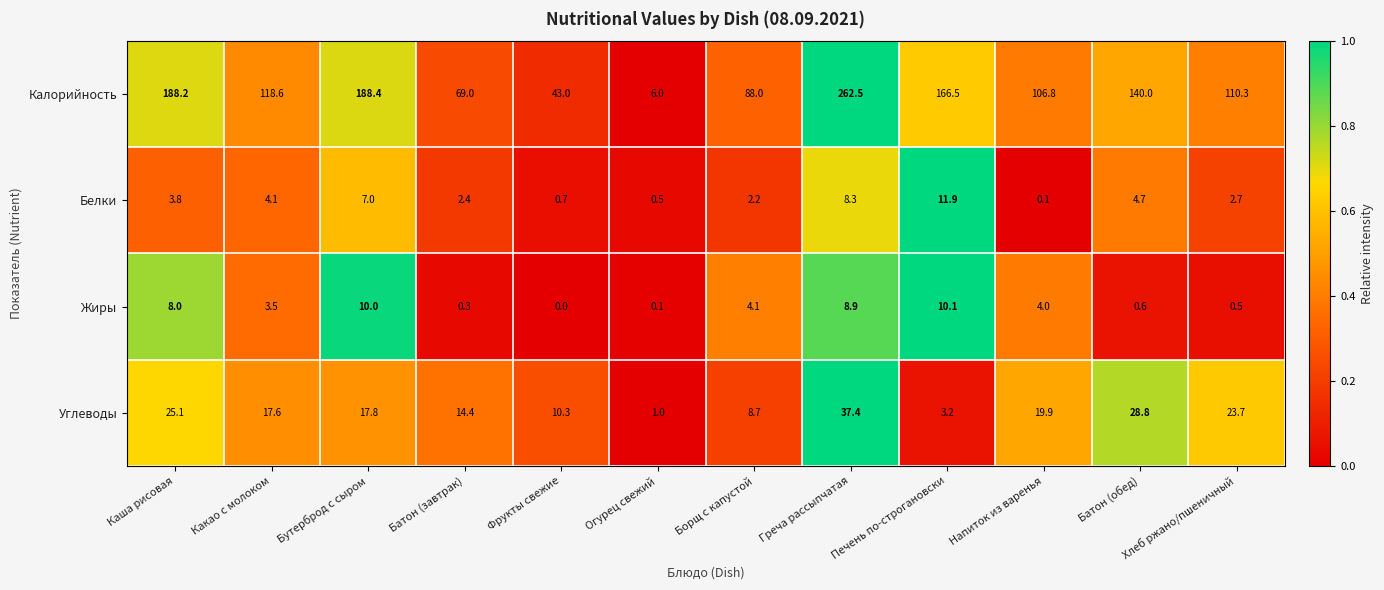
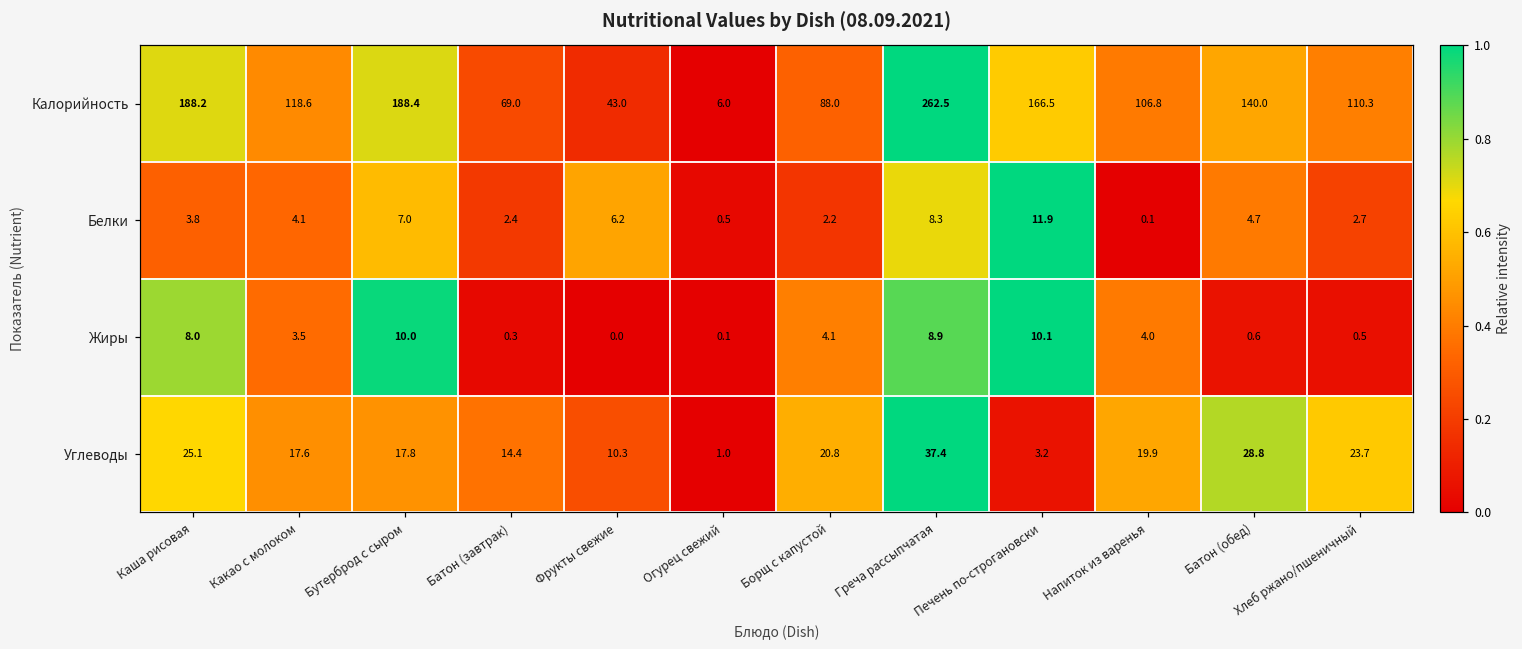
Белки, Фрукты свежие: 0.7 -> 6.2
Углеводы, Борщ с капустой: 8.7 -> 20.8
